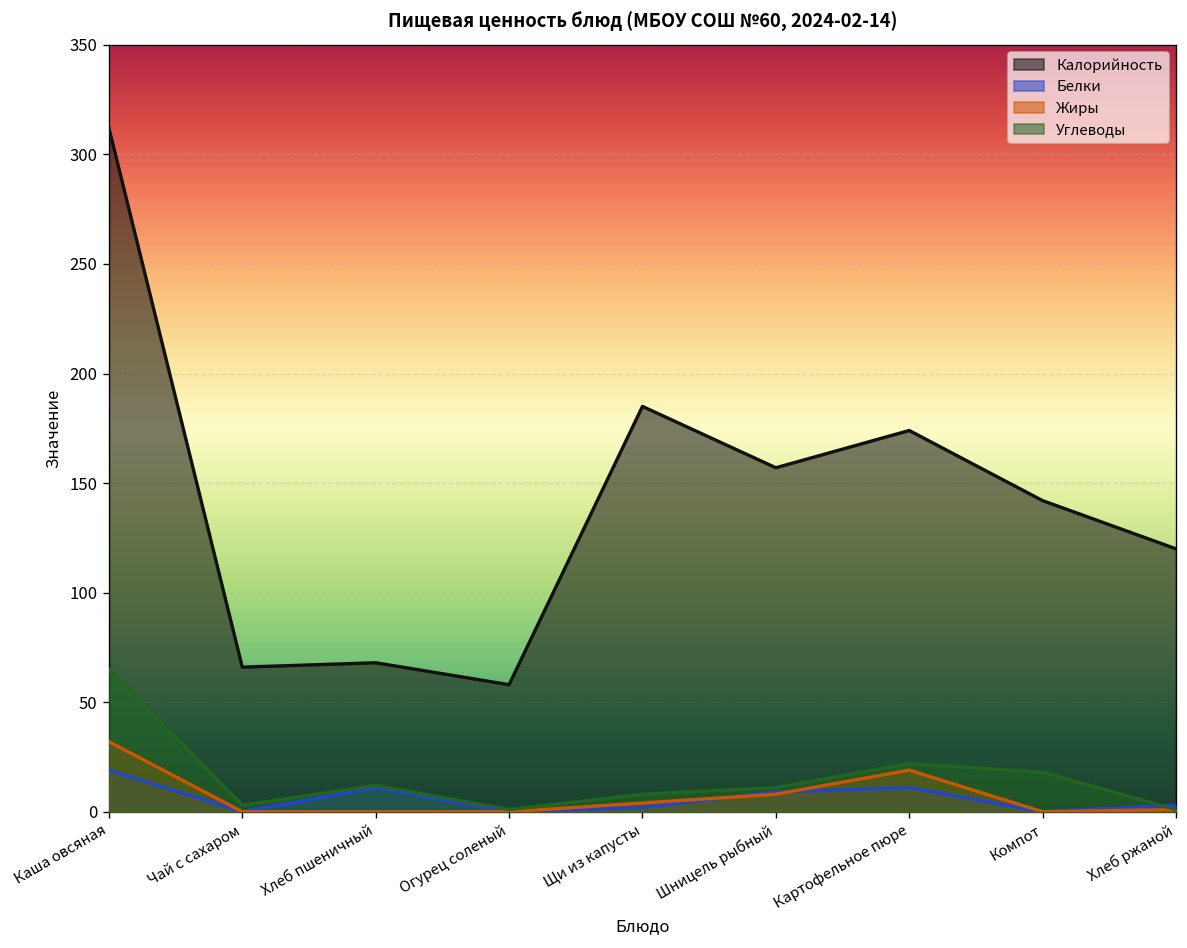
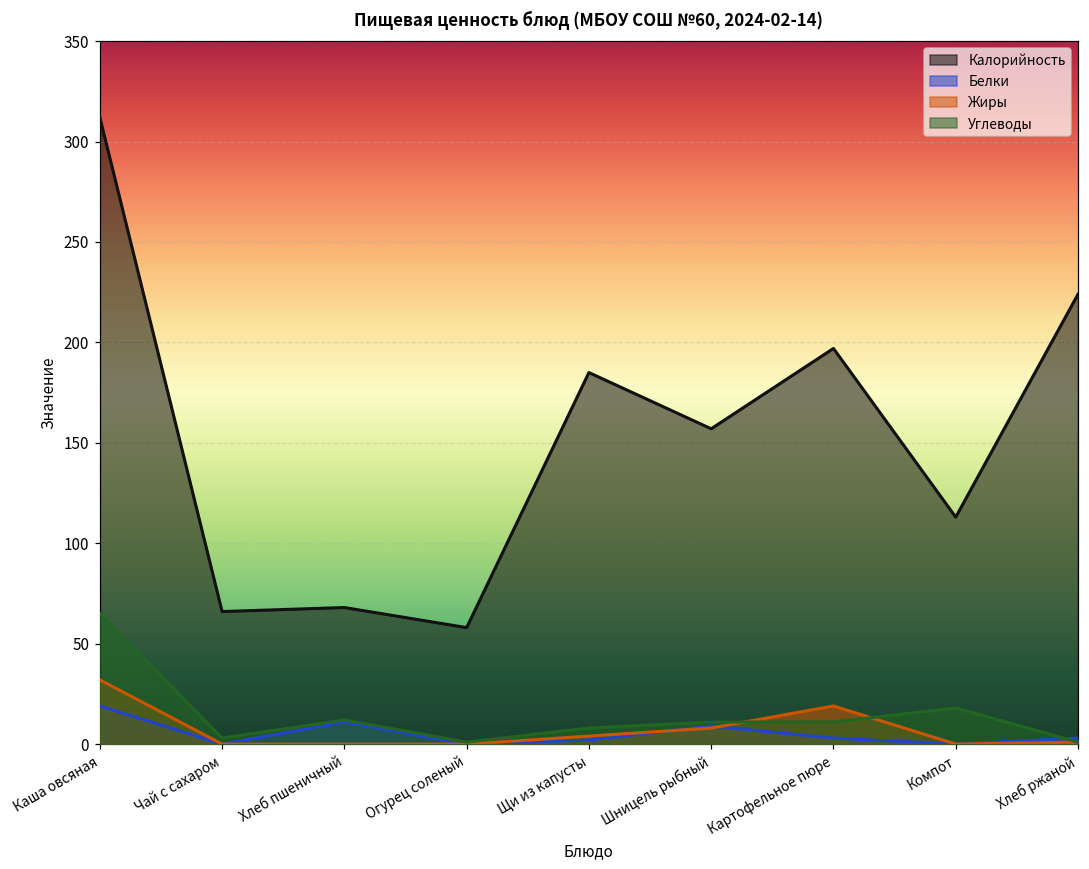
Калорийность, Картофельное пюре: 174 -> 197
Белки, Картофельное пюре: 11 -> 3
Углеводы, Картофельное пюре: 22 -> 11
Калорийность, Компот: 142 -> 113
Калорийность, Хлеб ржаной: 120 -> 224
